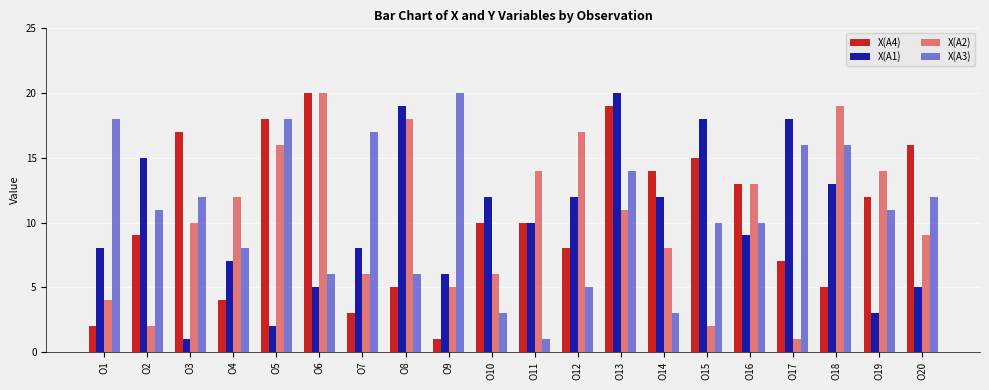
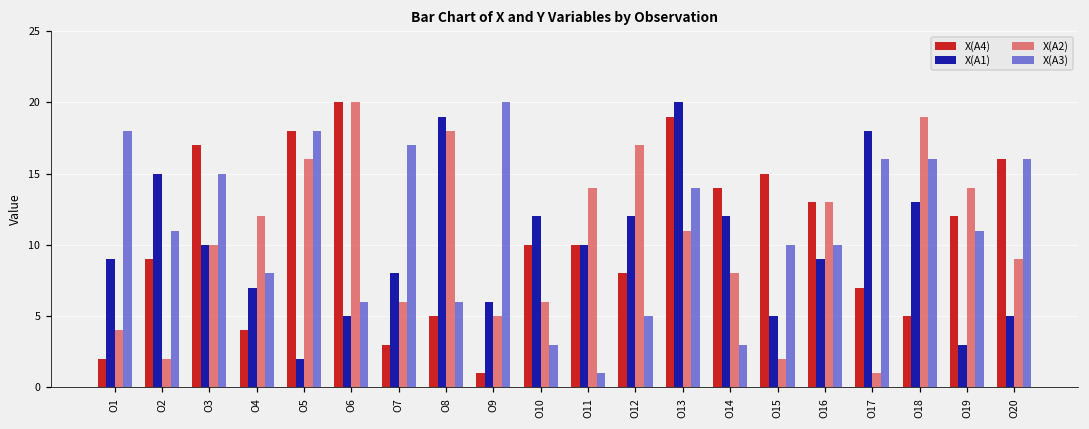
X(A1), O1: 8 -> 9
X(A1), O3: 1 -> 10
X(A3), O3: 12 -> 15
X(A1), O15: 18 -> 5
X(A3), O20: 12 -> 16
